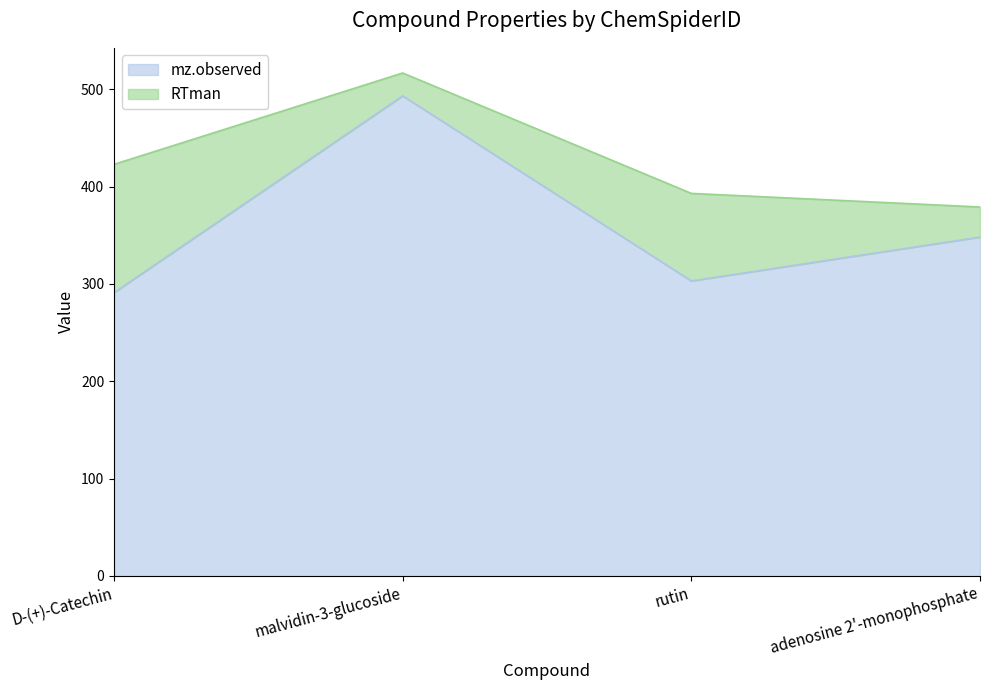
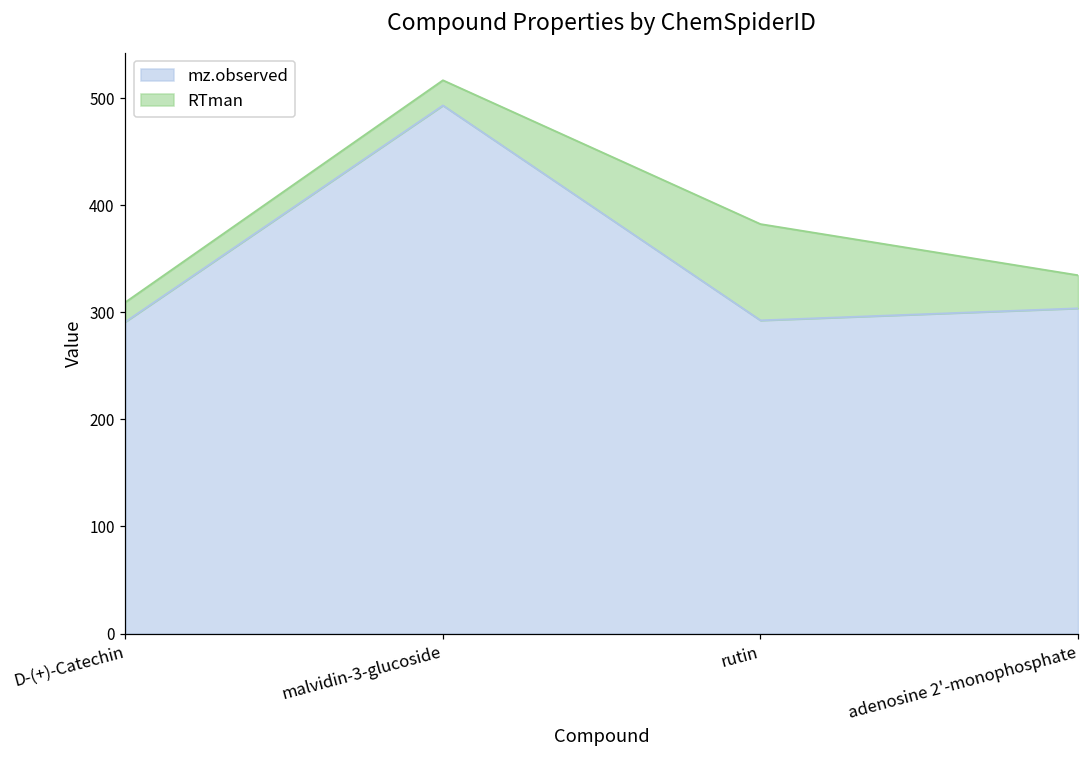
RTman, D-(+)-Catechin: 130 -> 20
mz.observed, rutin: 300 -> 290
mz.observed, adenosine 2'-monophosphate: 350 -> 300
